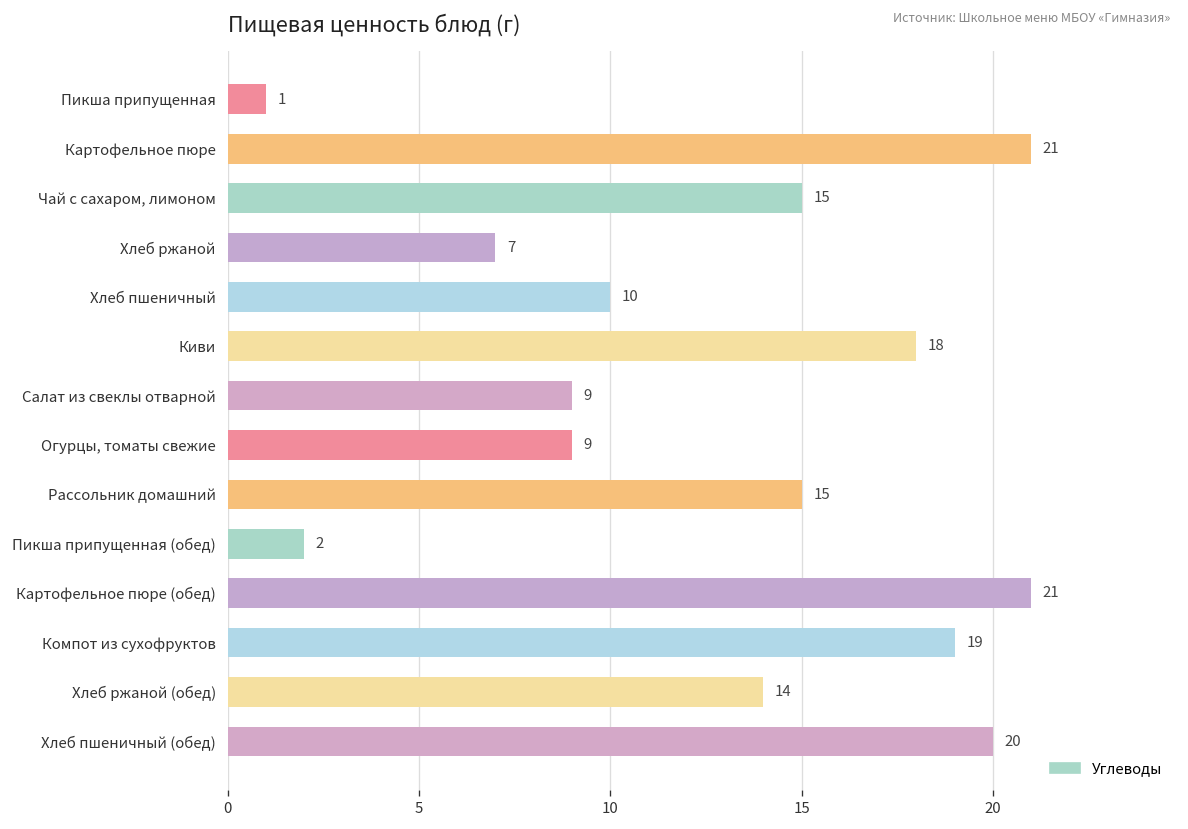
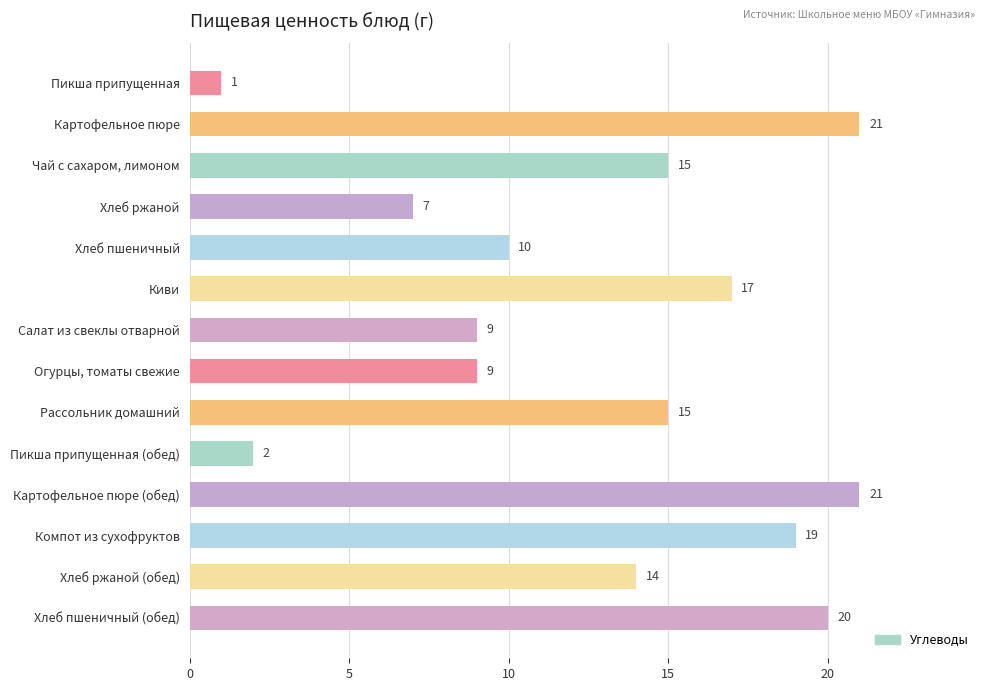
Киви: 18 -> 17
